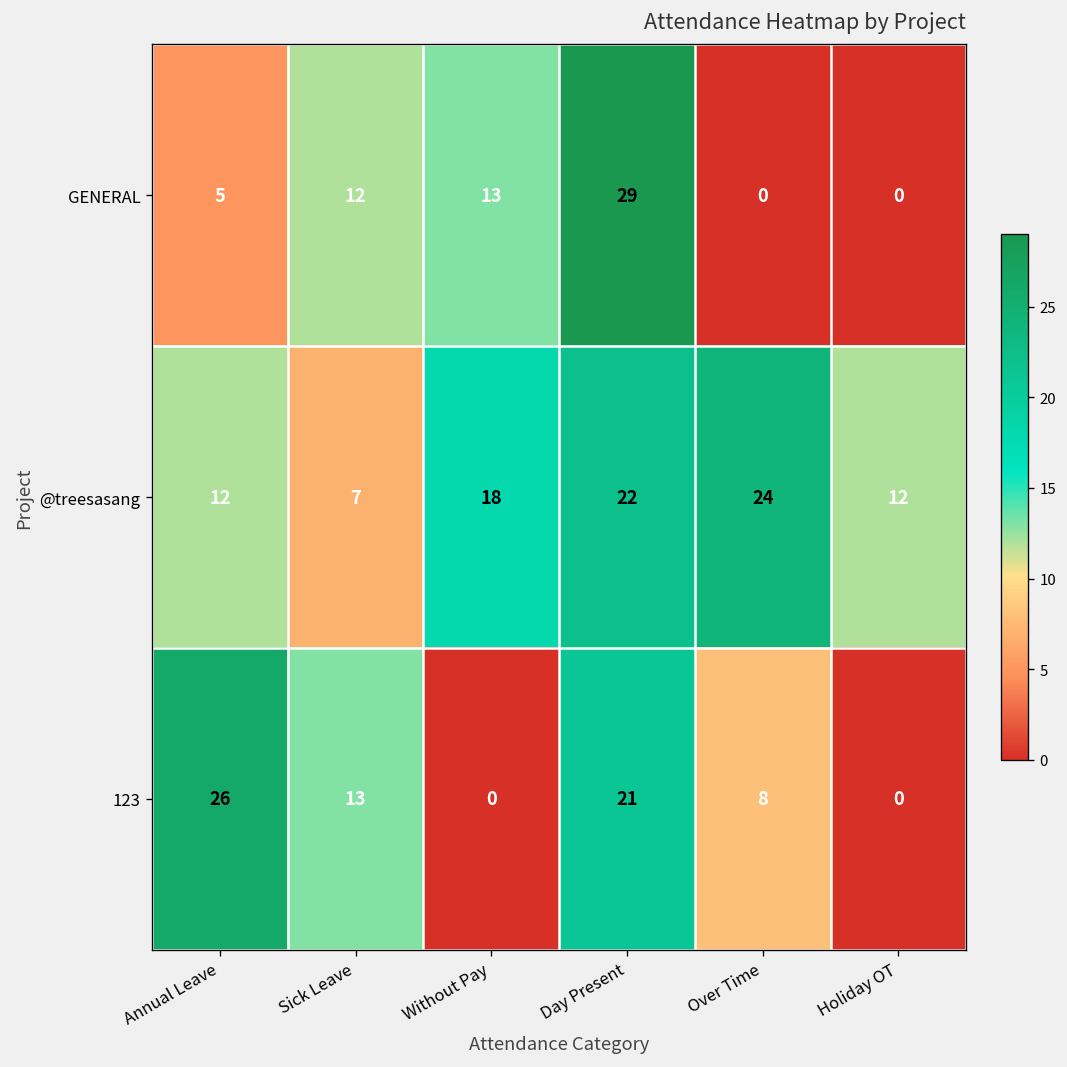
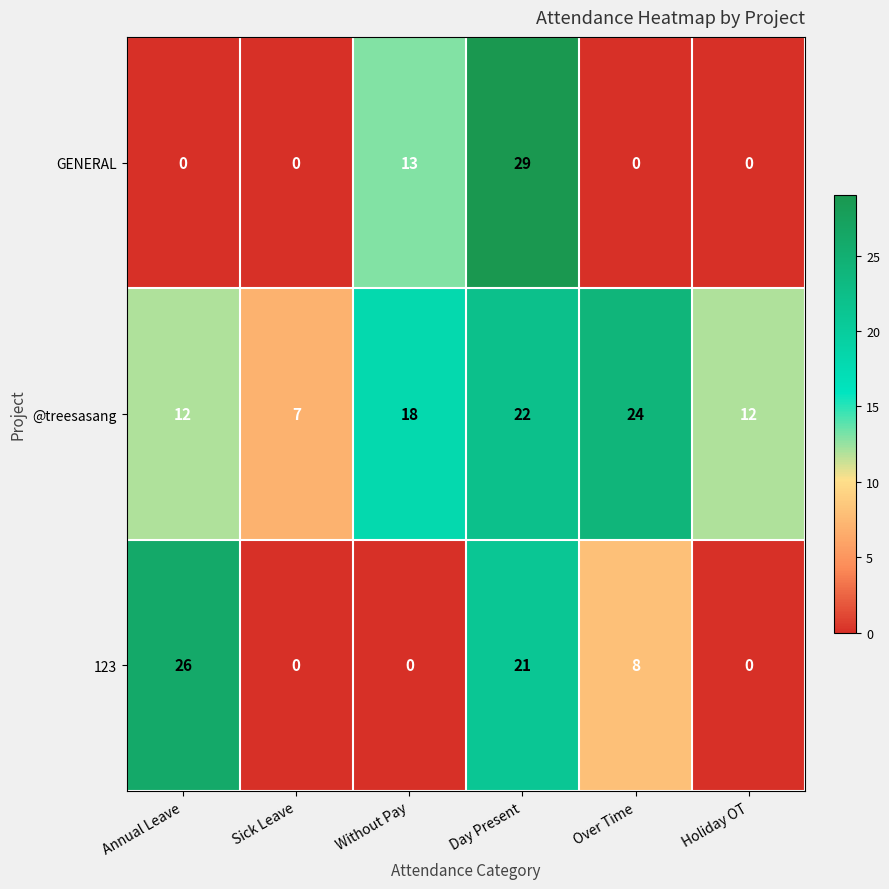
GENERAL, Annual Leave: 5 -> 0
GENERAL, Sick Leave: 12 -> 0
123, Sick Leave: 13 -> 0
